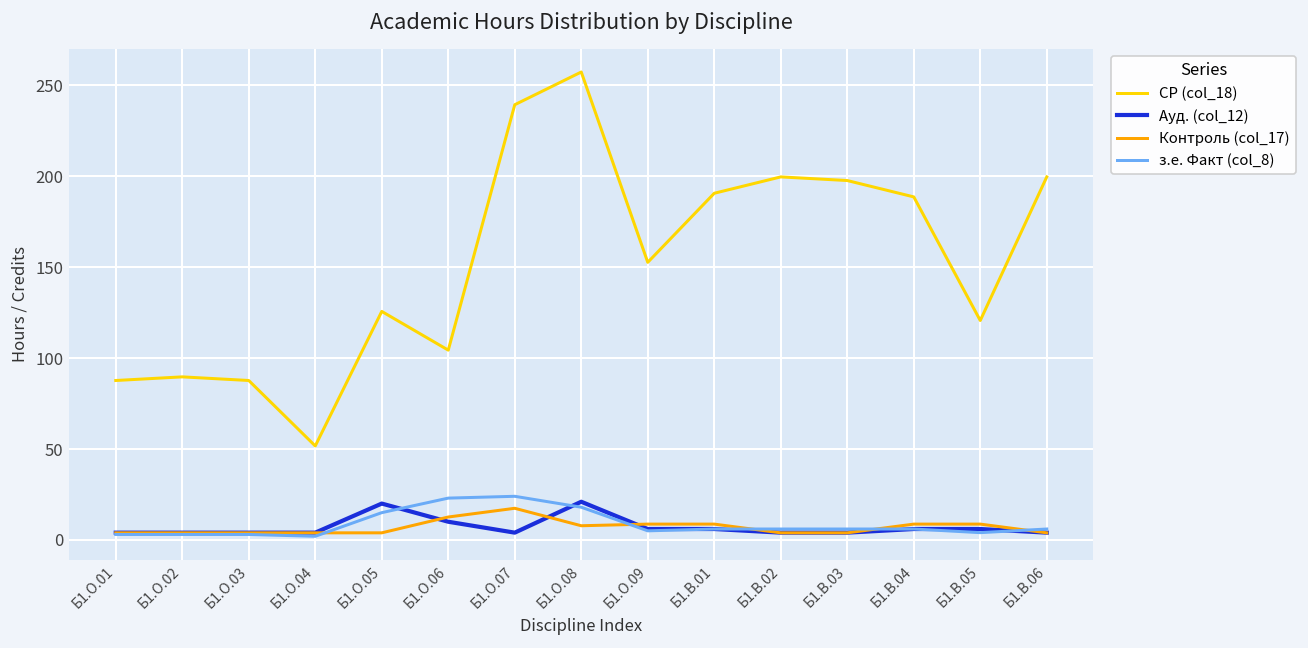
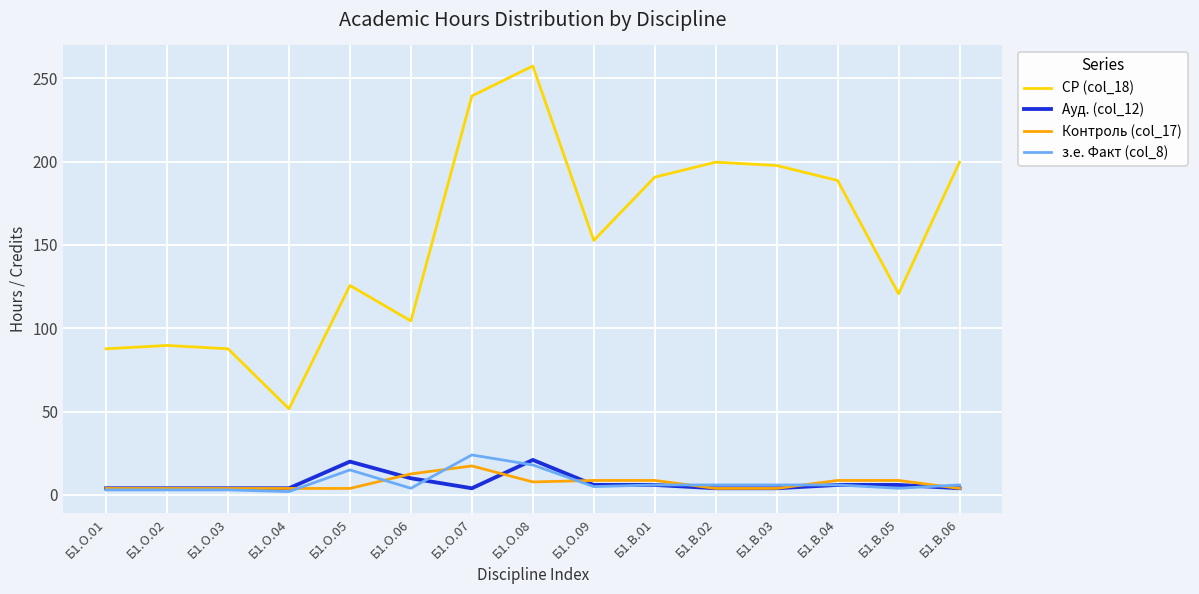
з.е. Факт (col_8), Б1.О.06: 23 -> 4
